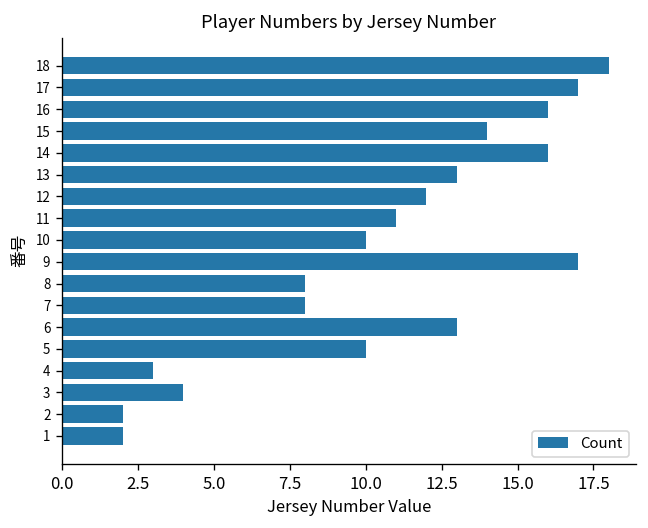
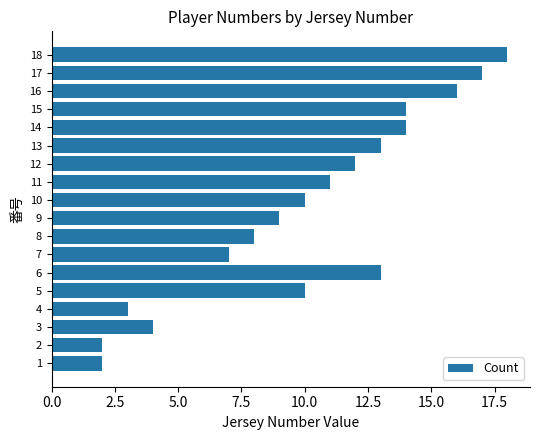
14: 16 -> 14
9: 17 -> 9
7: 8 -> 7
